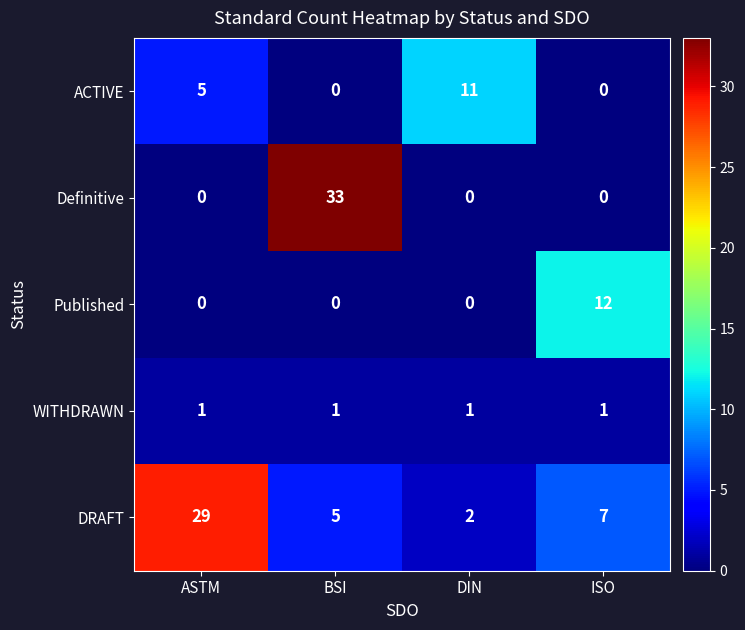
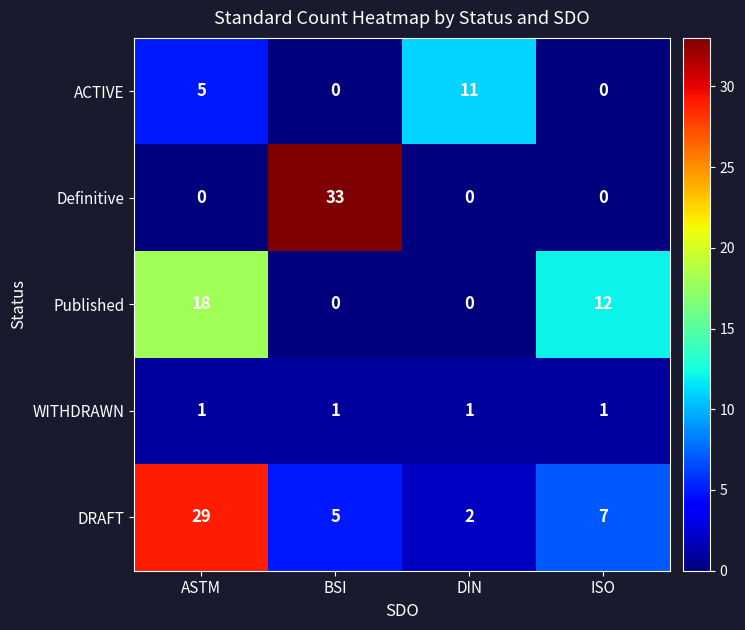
Published, ASTM: 0 -> 18
